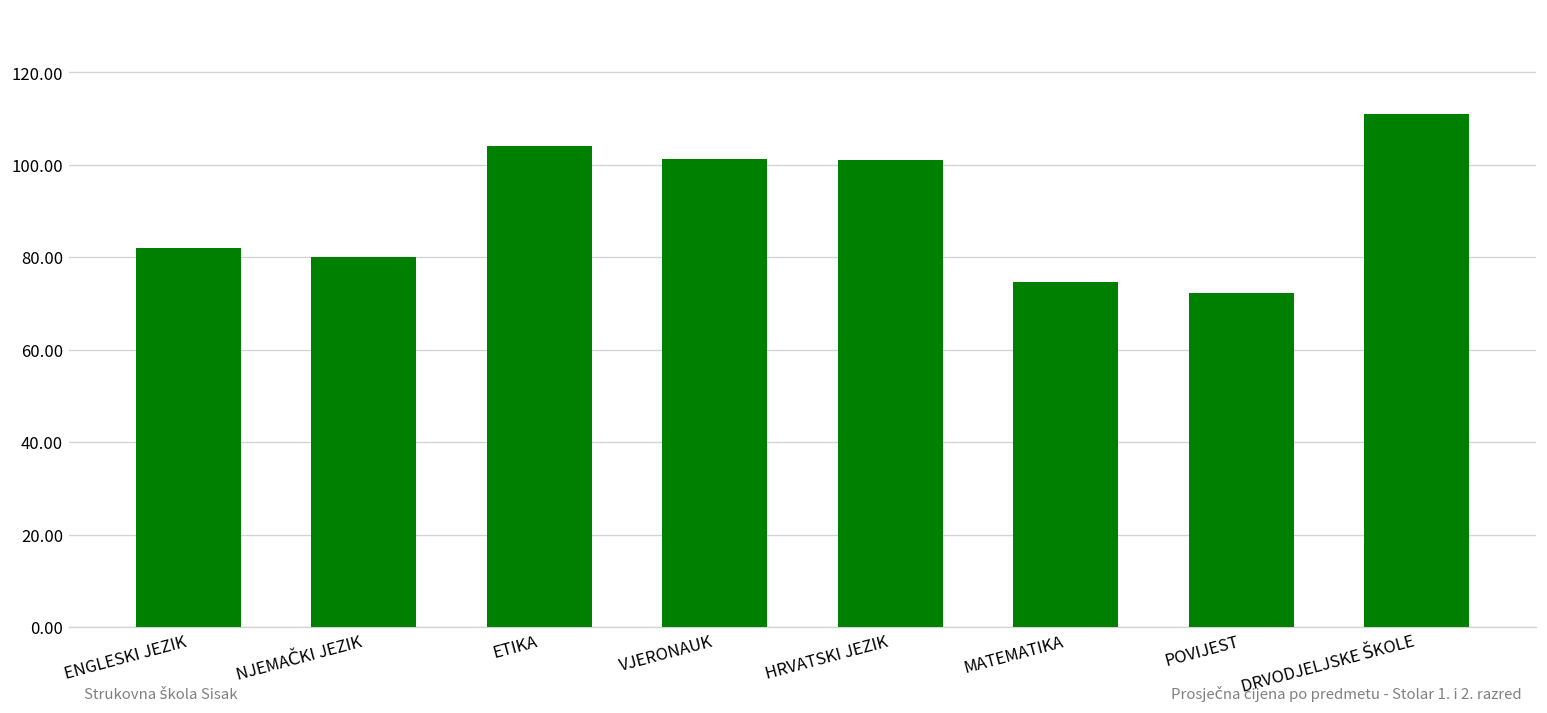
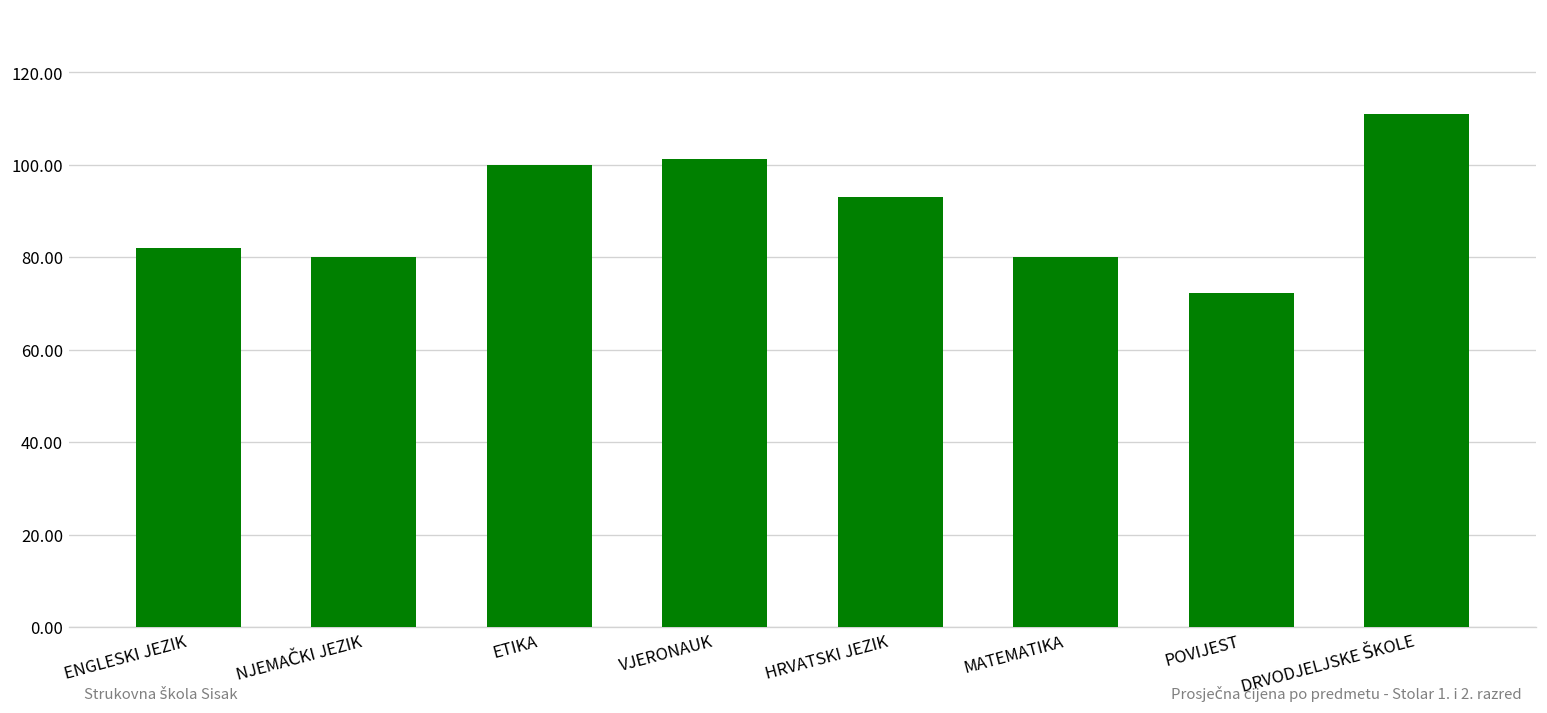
ETIKA: 104 -> 100
HRVATSKI JEZIK: 101 -> 93
MATEMATIKA: 75 -> 80
